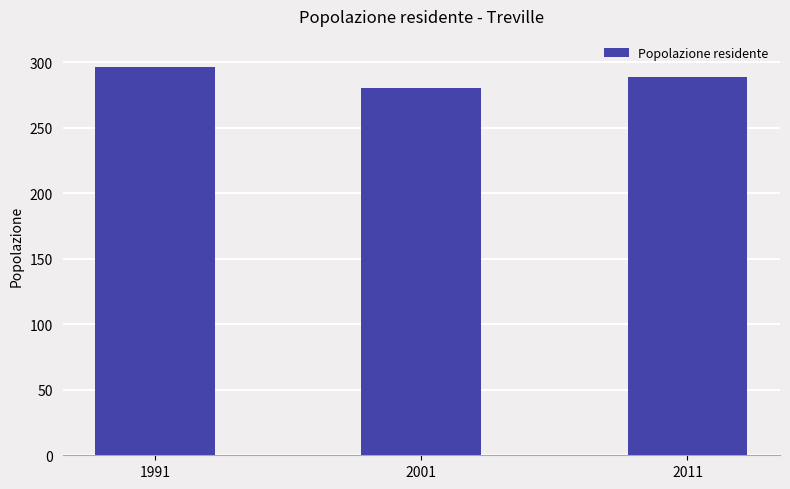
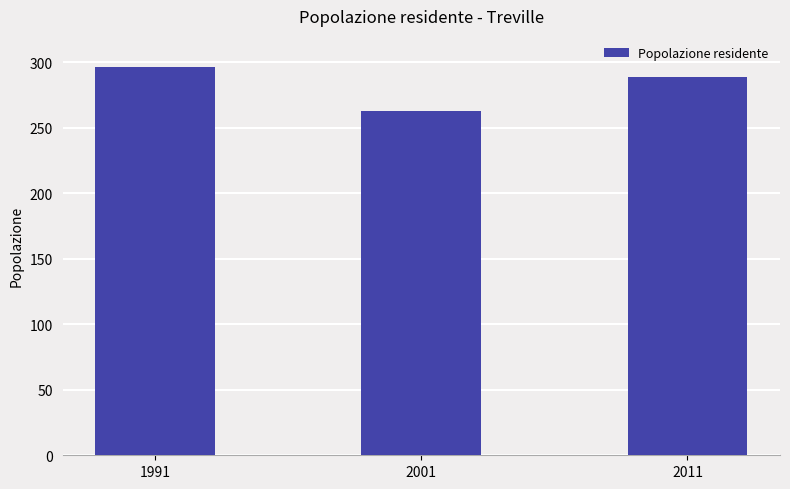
2001: 280 -> 263
